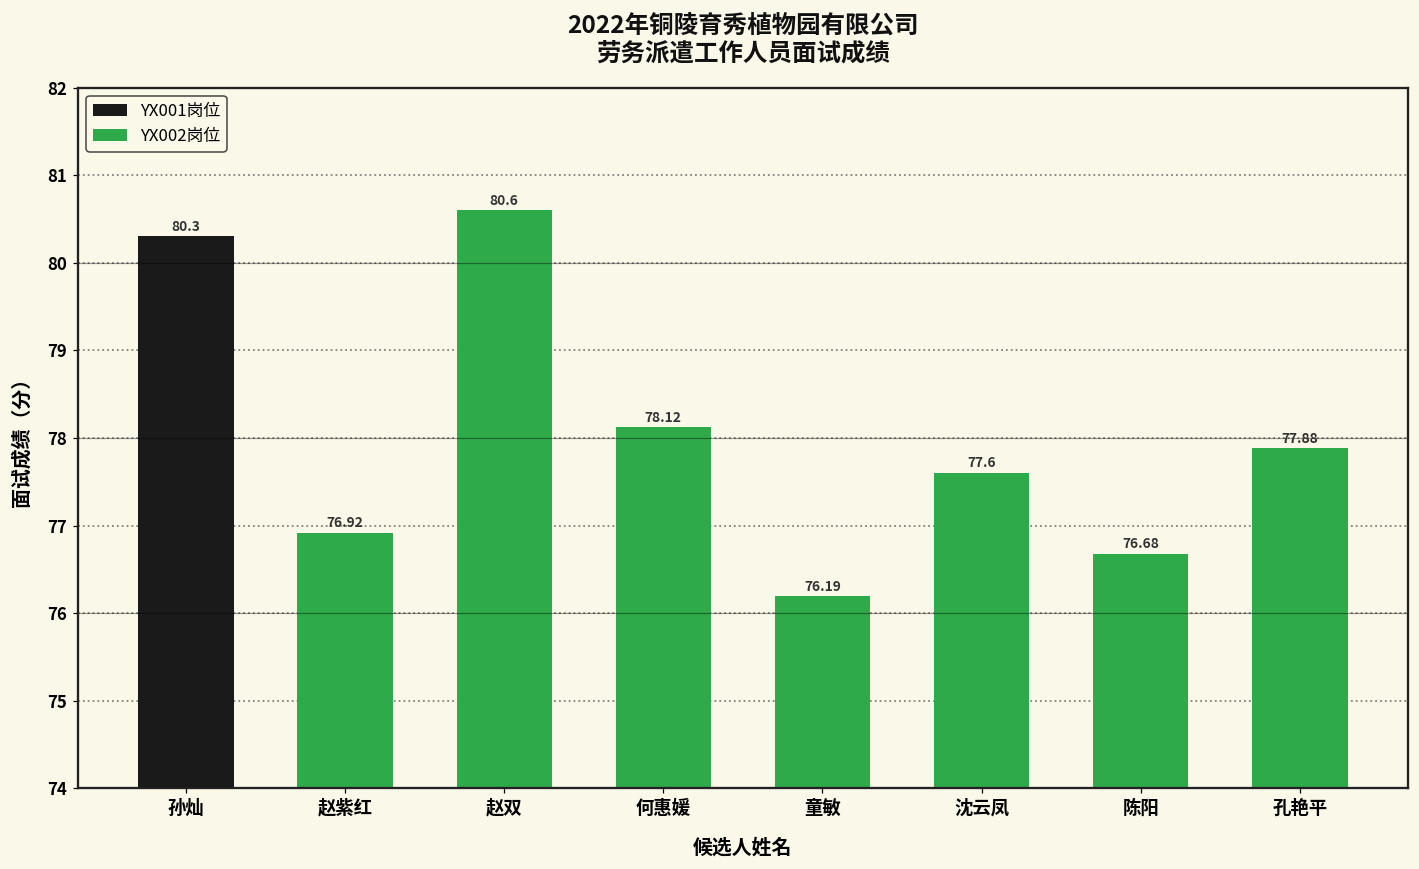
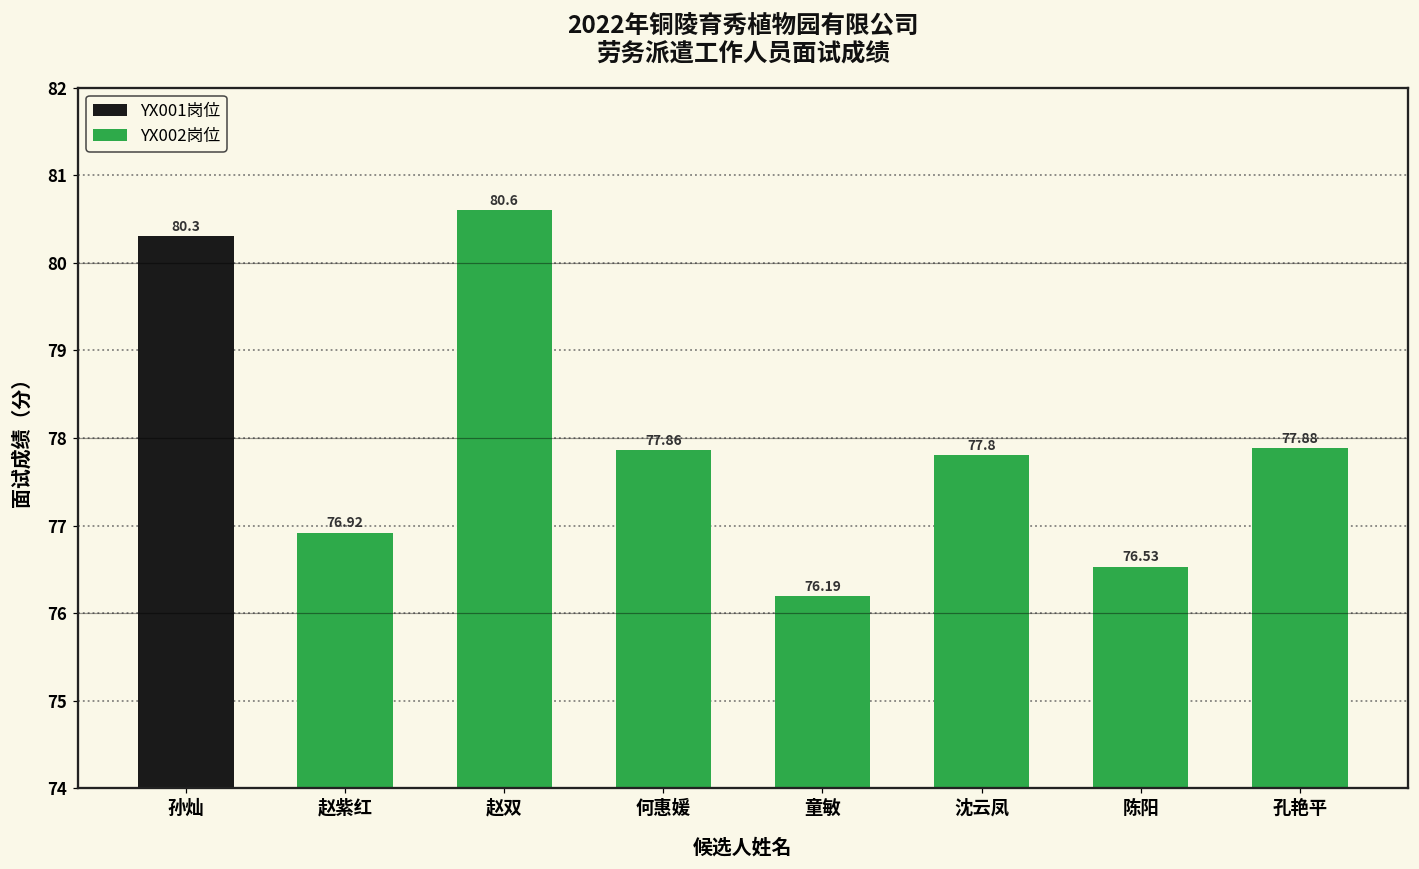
何惠媛: 78.12 -> 77.86
沈云凤: 77.6 -> 77.8
陈阳: 76.68 -> 76.53
